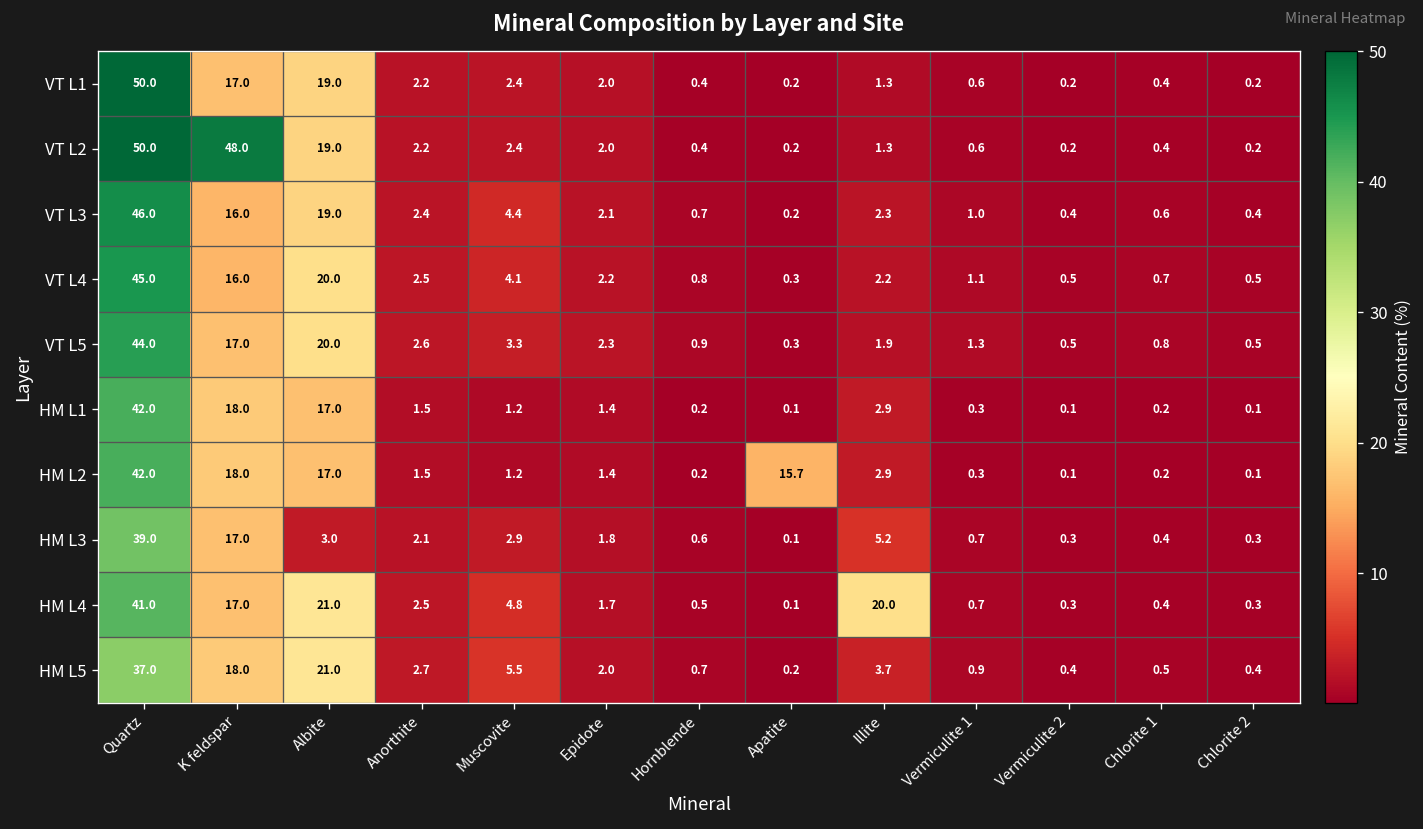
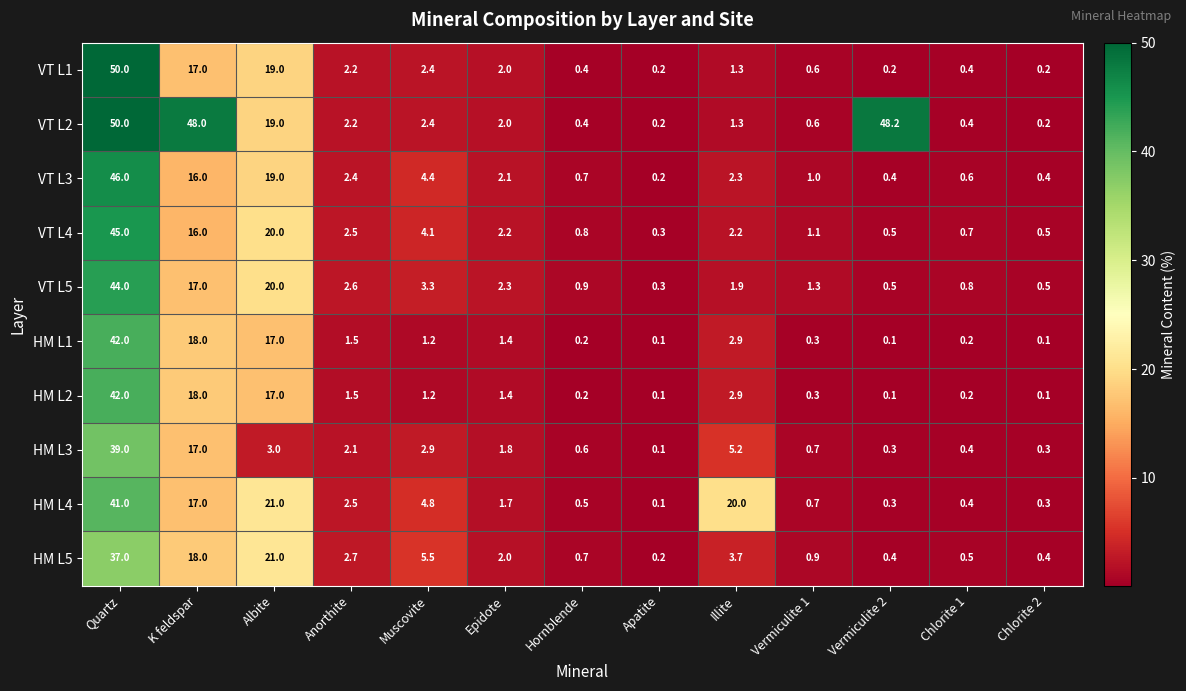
VT L2, Vermiculite 2: 0.2 -> 48.2
HM L2, Apatite: 15.7 -> 0.1
